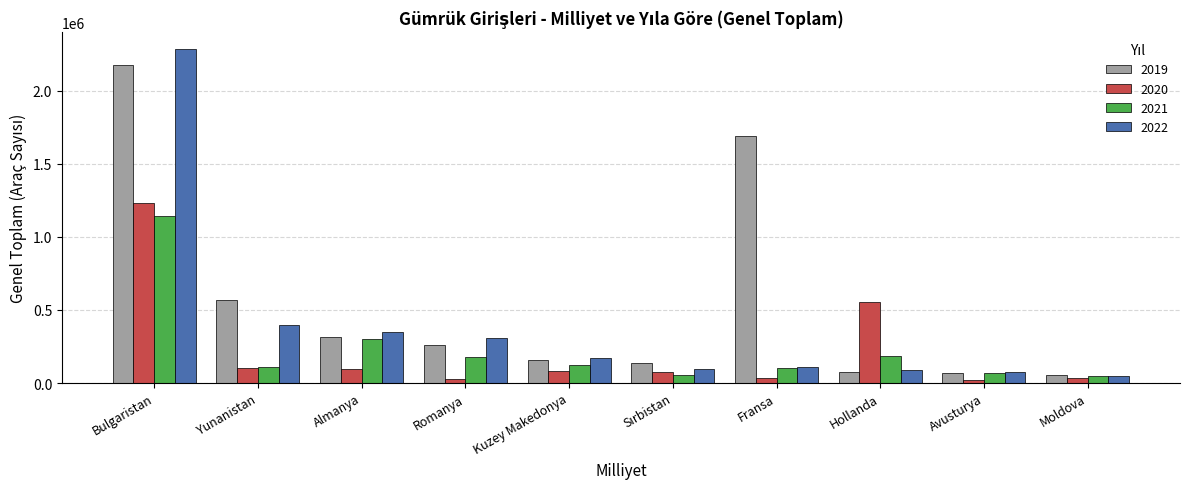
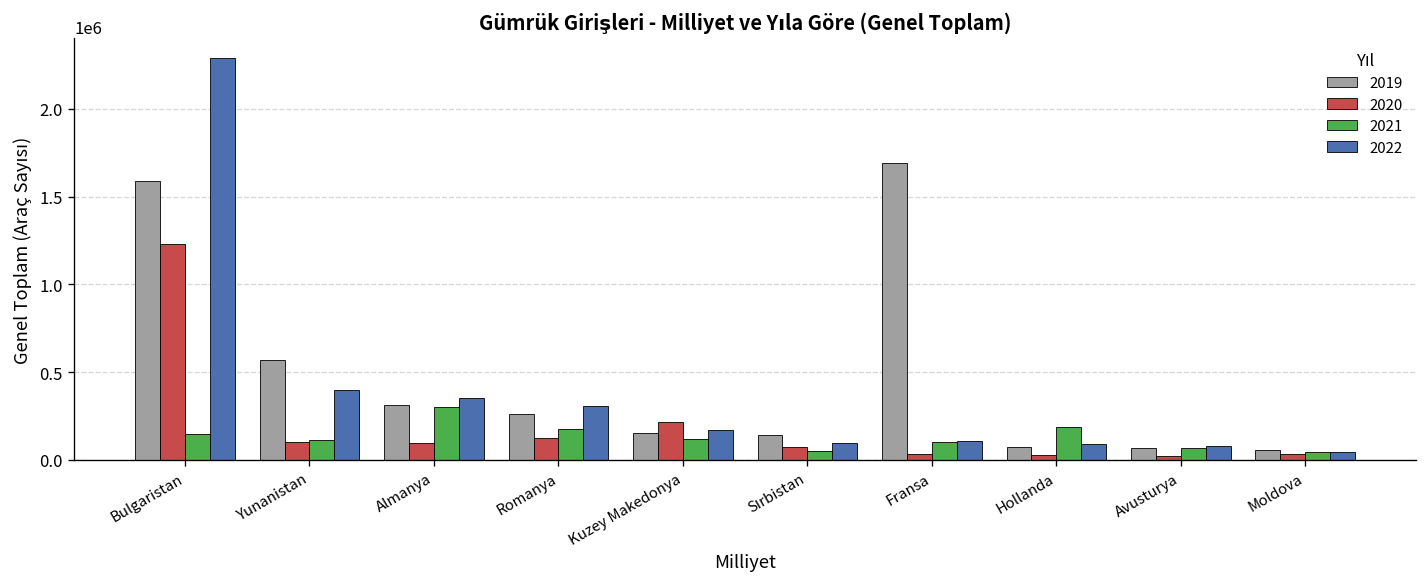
2019, Bulgaristan: 2170000 -> 1590000
2021, Bulgaristan: 1140000 -> 150000
2020, Romanya: 30000 -> 130000
2020, Kuzey Makedonya: 80000 -> 220000
2020, Hollanda: 550000 -> 30000
